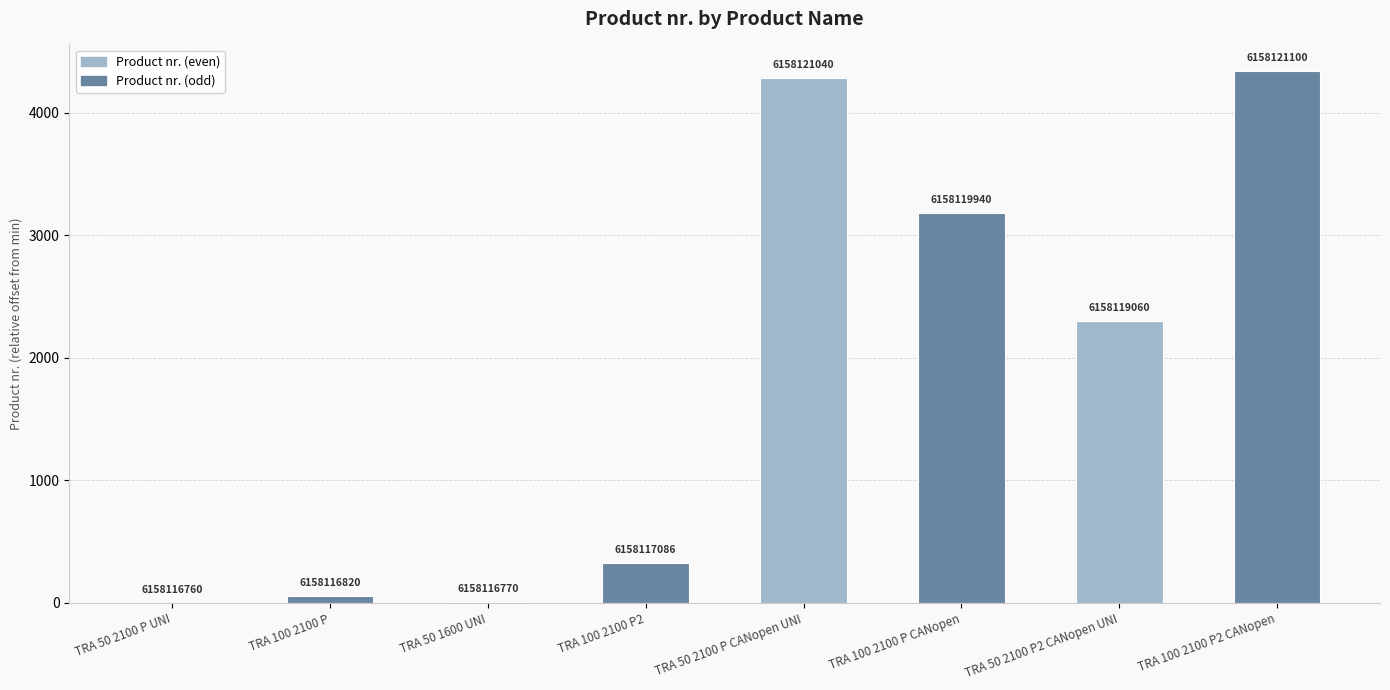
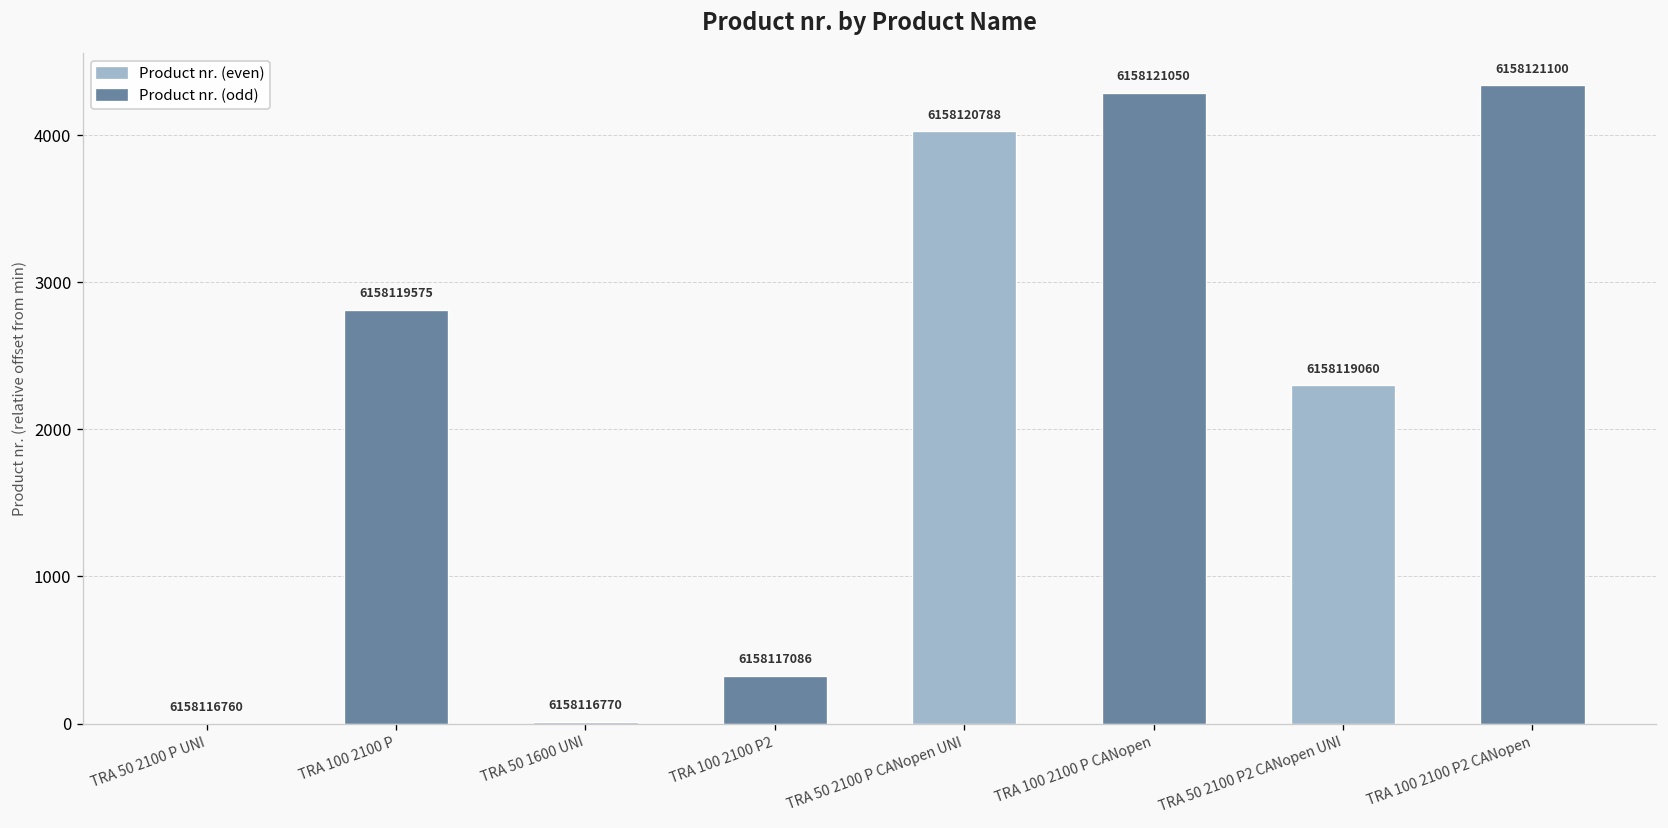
TRA 100 2100 P: 6158116820 -> 6158119575
TRA 50 2100 P CANopen UNI: 6158121040 -> 6158120788
TRA 100 2100 P CANopen: 6158119940 -> 6158121050
